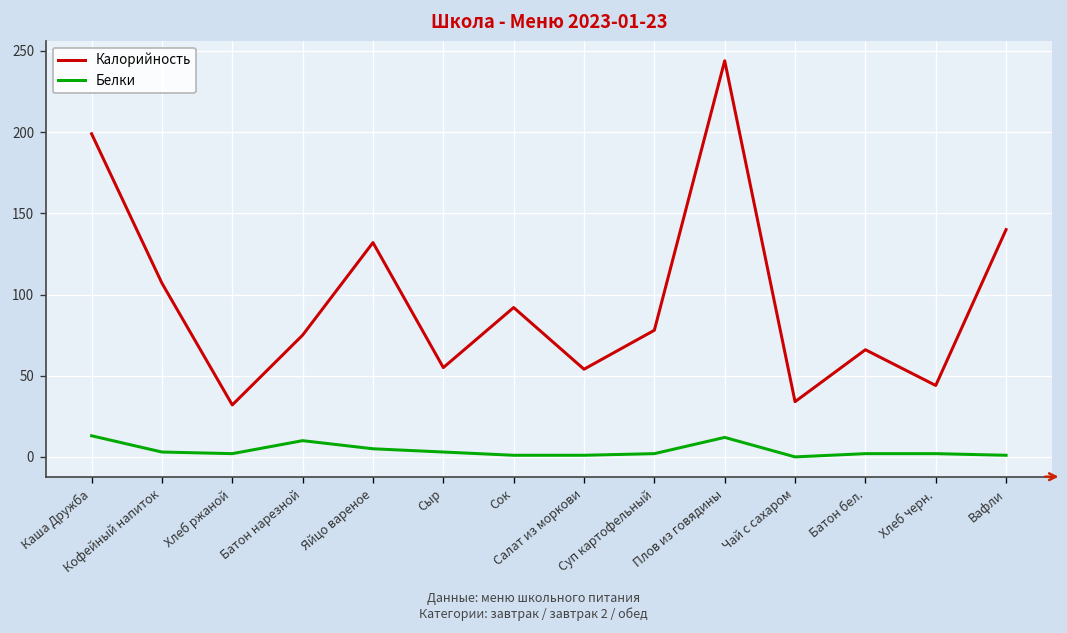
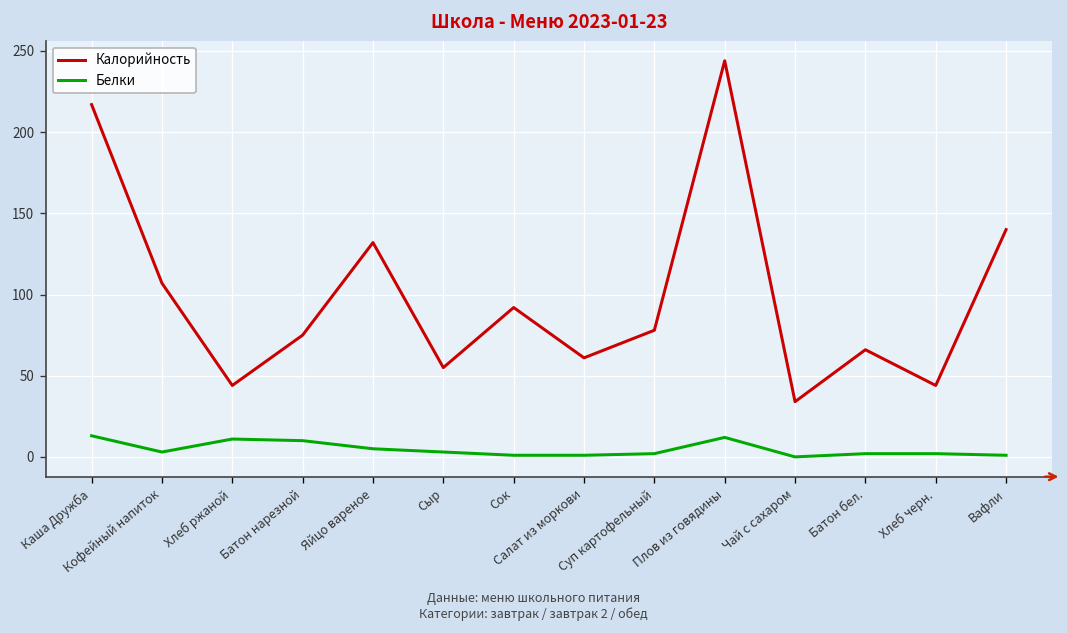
Калорийность, Каша Дружба: 199 -> 217
Калорийность, Хлеб ржаной: 32 -> 44
Белки, Хлеб ржаной: 2 -> 11
Калорийность, Салат из моркови: 54 -> 61
